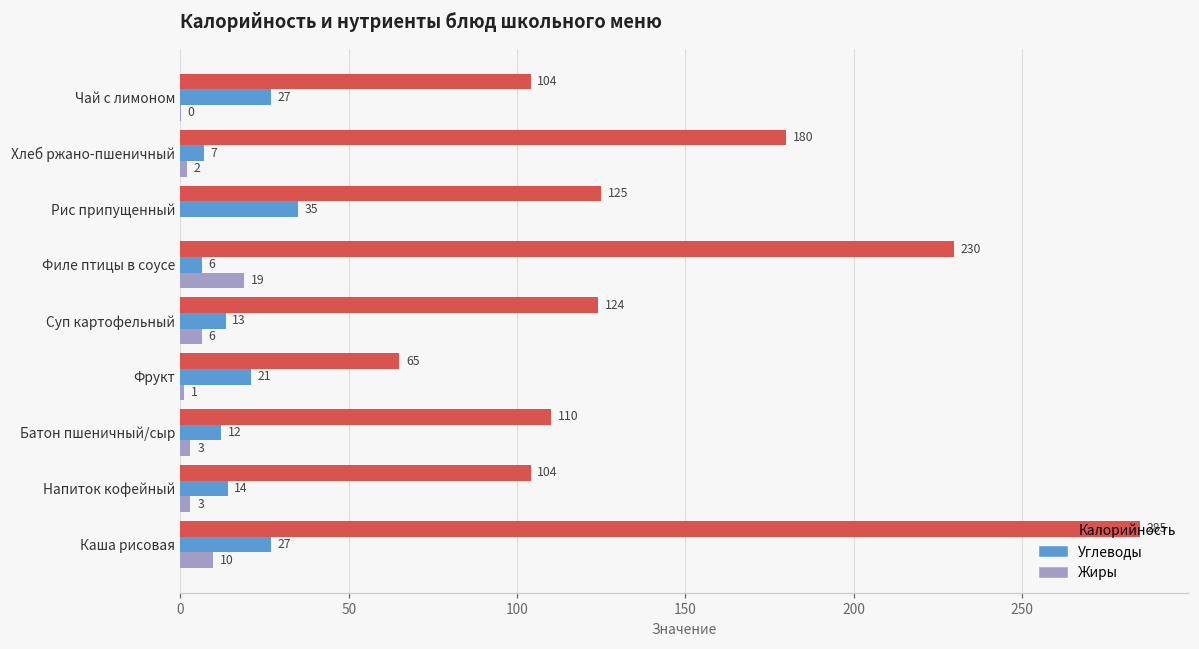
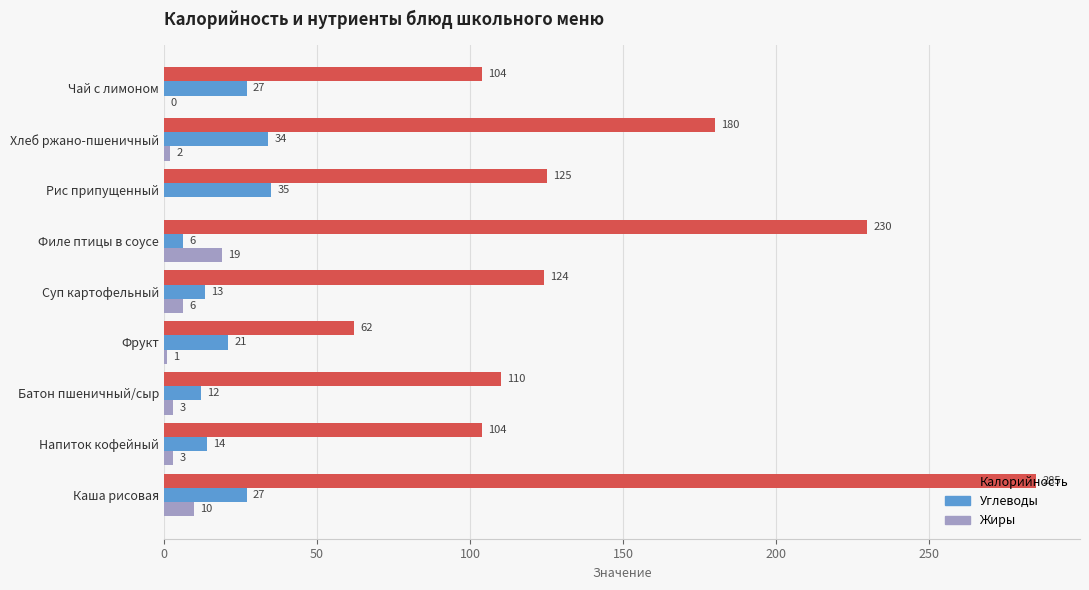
Углеводы, Хлеб ржано-пшеничный: 7 -> 34
Калорийность, Фрукт: 65 -> 62
